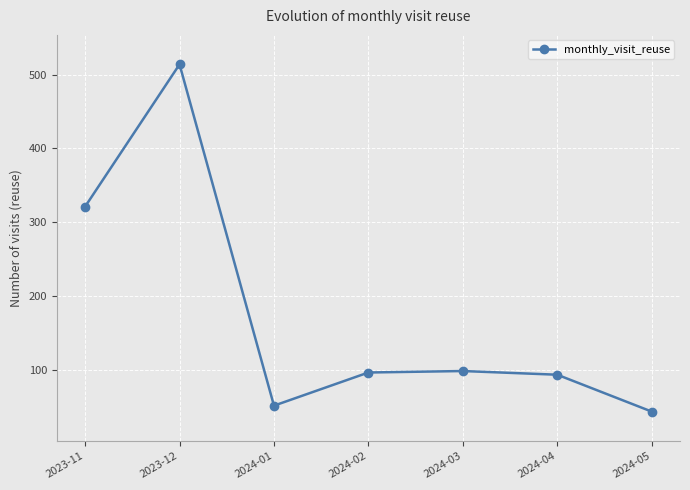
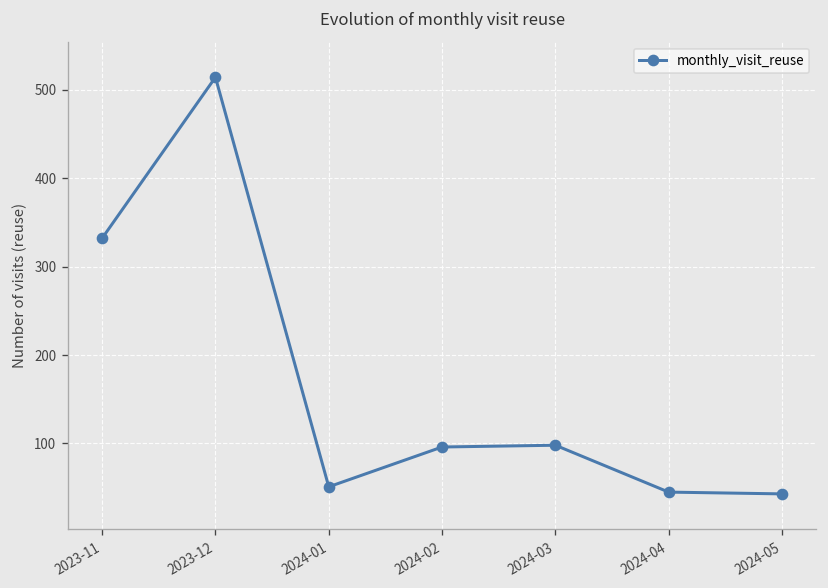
2023-11: 320 -> 330
2024-04: 90 -> 50
